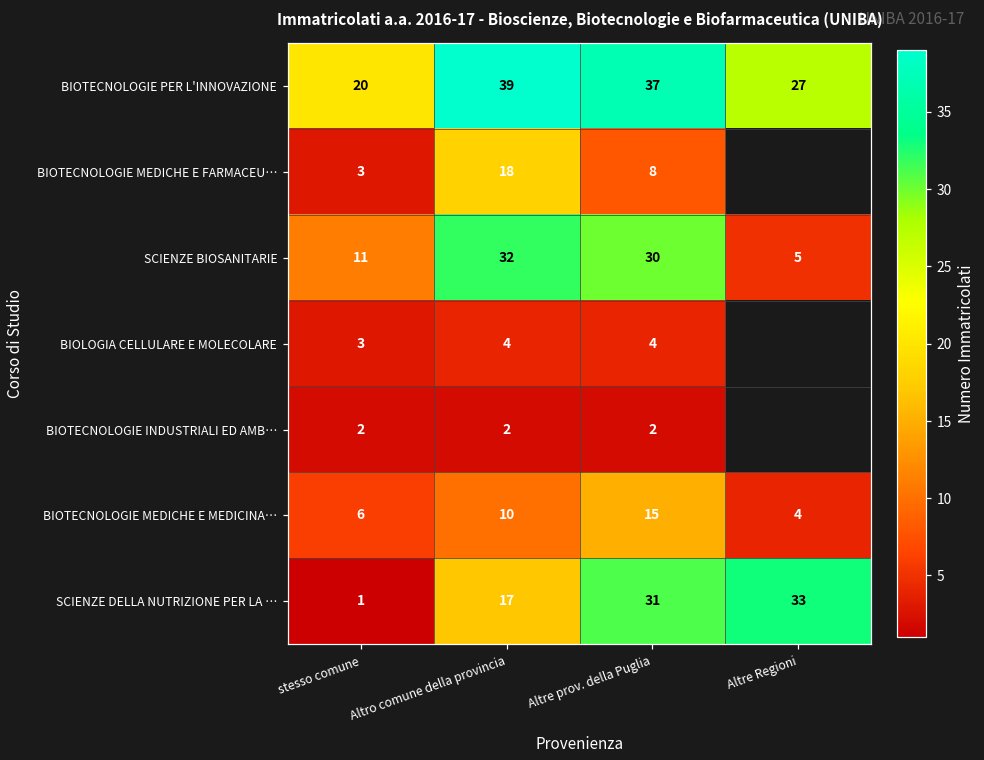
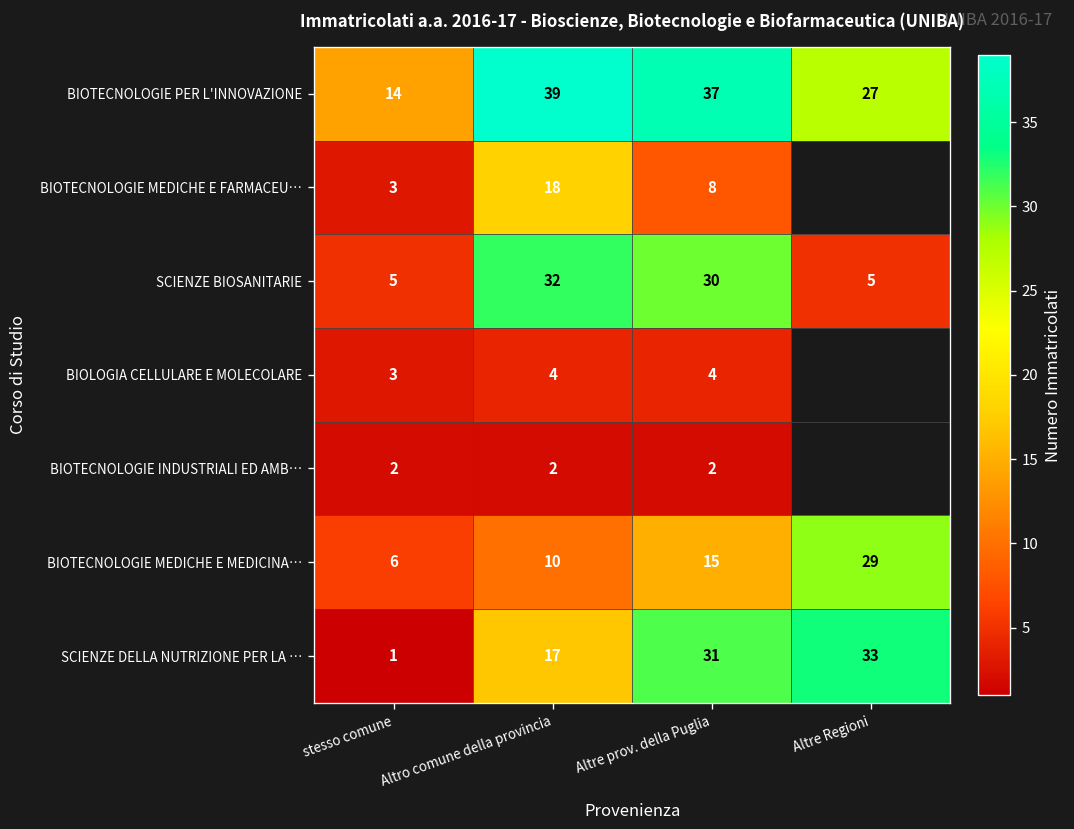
BIOTECNOLOGIE PER L'INNOVAZIONE, stesso comune: 20 -> 14
SCIENZE BIOSANITARIE, stesso comune: 11 -> 5
BIOTECNOLOGIE MEDICHE E MEDICINA…, Altre Regioni: 4 -> 29
